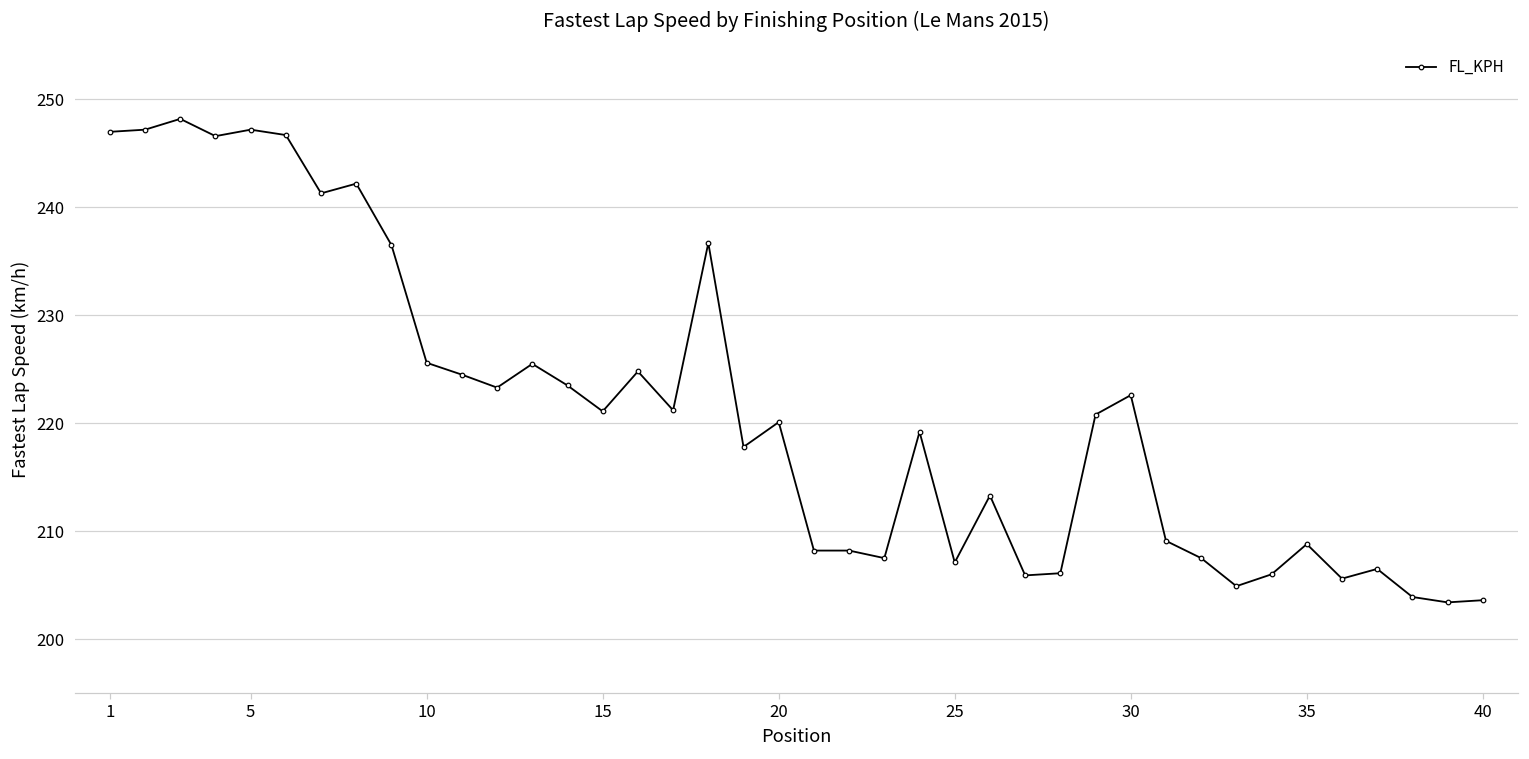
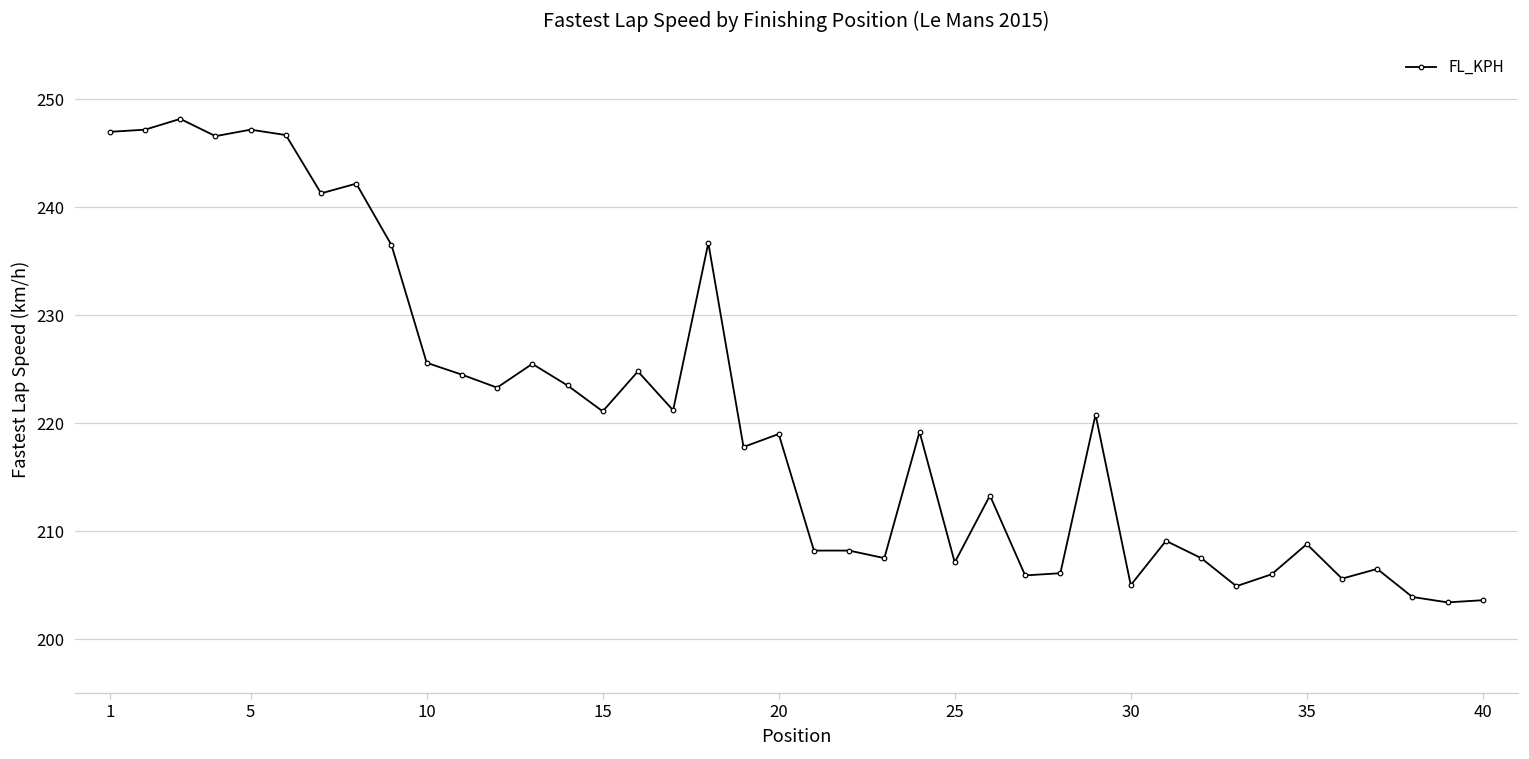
20: 220 -> 219
30: 223 -> 205
